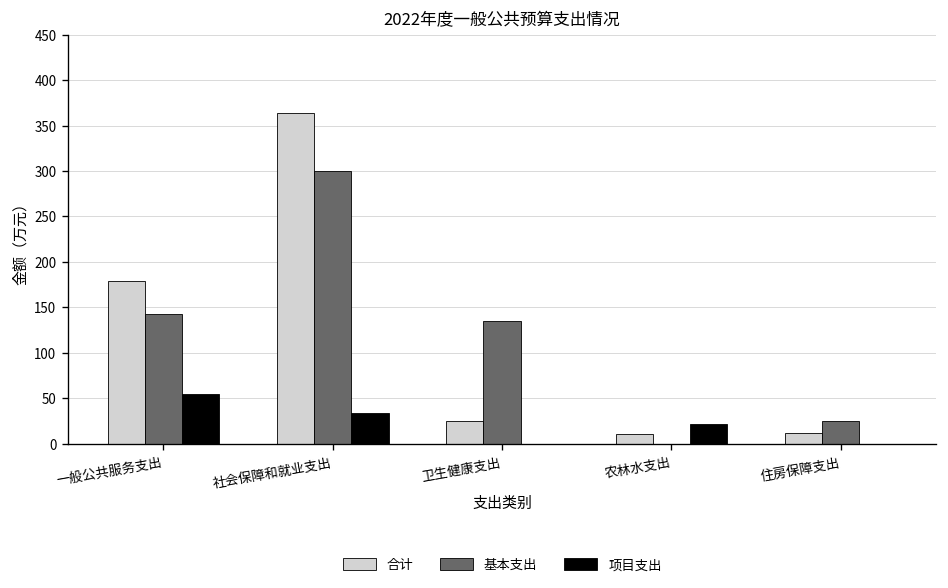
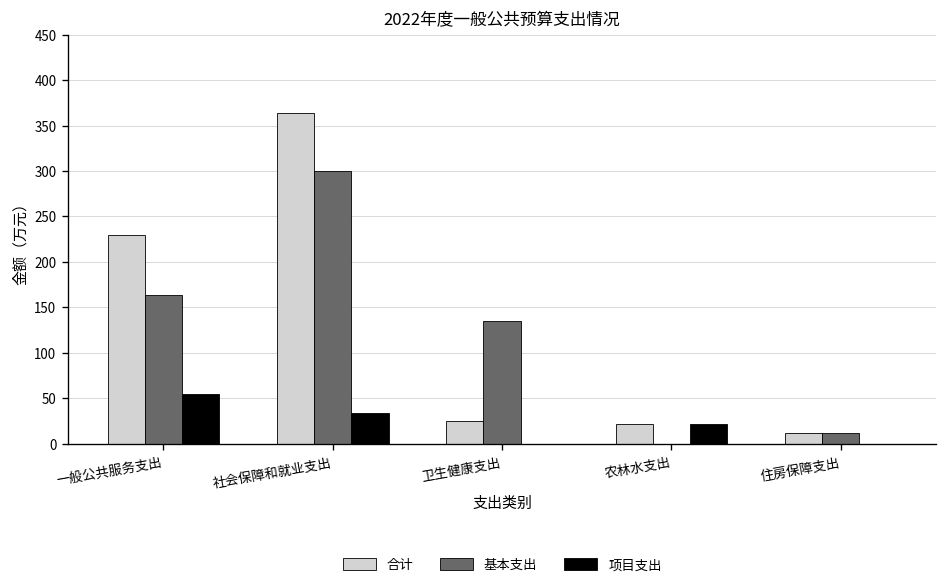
合计, 一般公共服务支出: 180 -> 230
基本支出, 一般公共服务支出: 140 -> 160
合计, 农林水支出: 10 -> 20
基本支出, 住房保障支出: 20 -> 10
